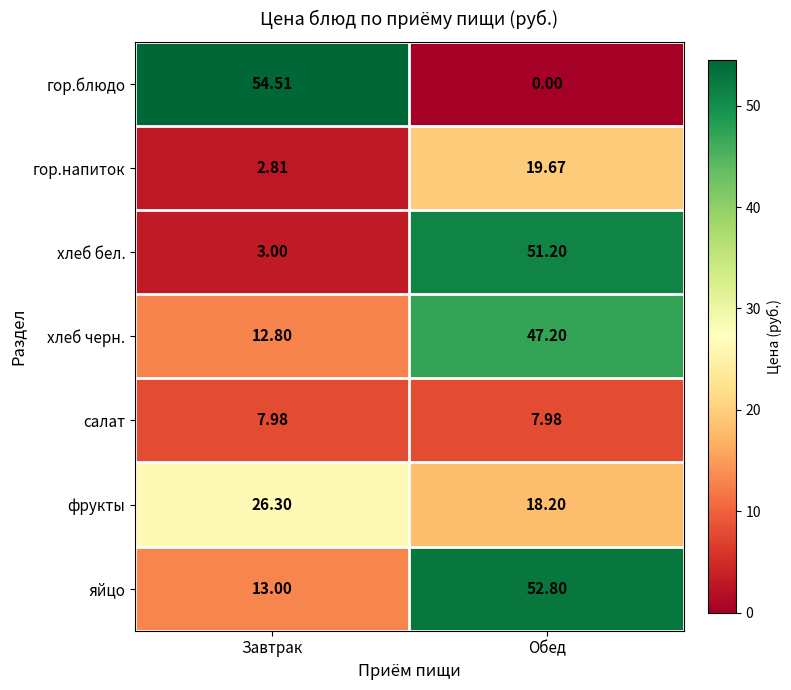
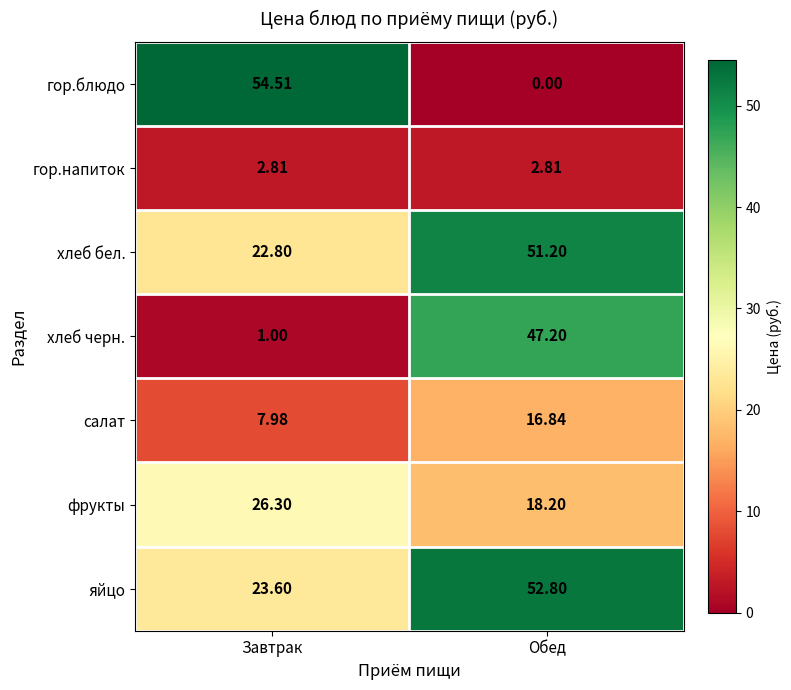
гор.напиток, Обед: 19.67 -> 2.81
хлеб бел., Завтрак: 3.00 -> 22.80
хлеб черн., Завтрак: 12.80 -> 1.00
салат, Обед: 7.98 -> 16.84
яйцо, Завтрак: 13.00 -> 23.60
